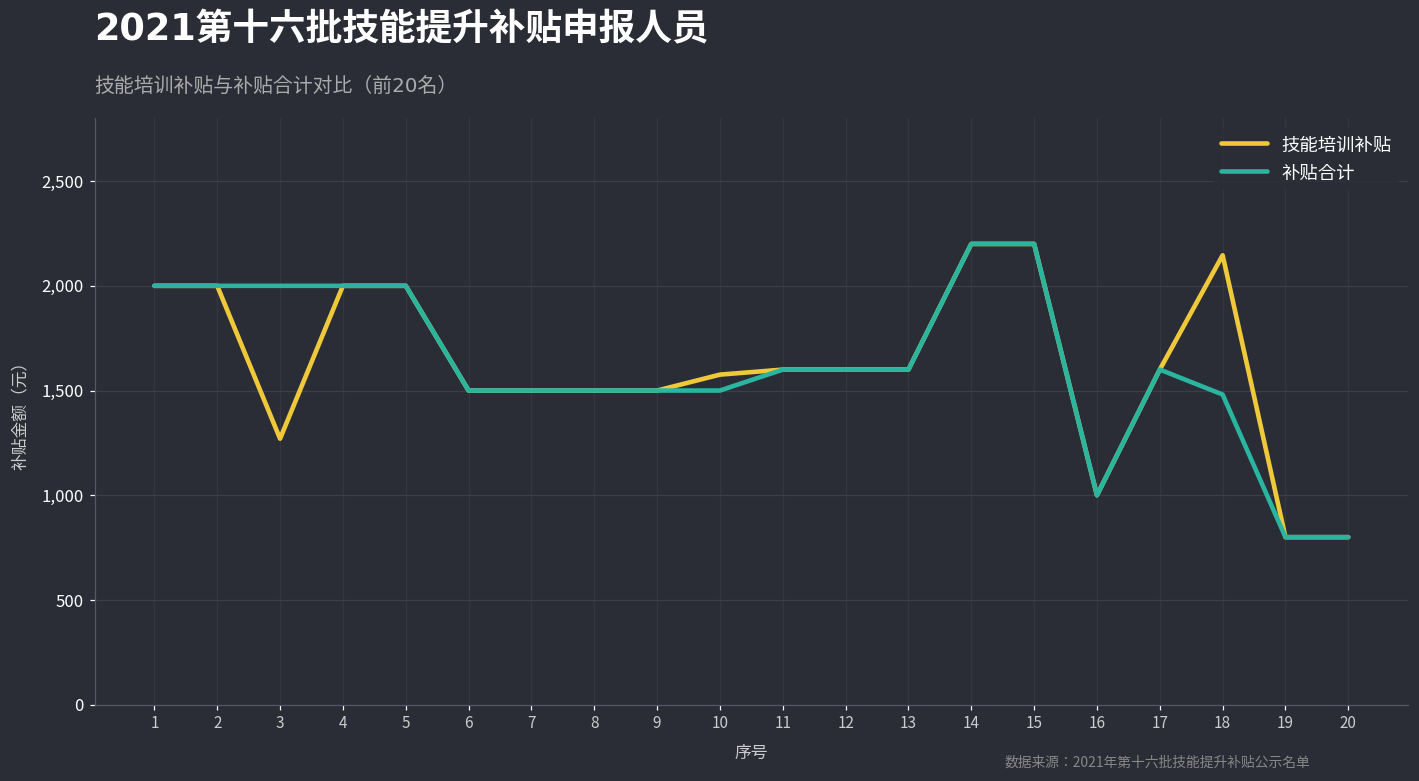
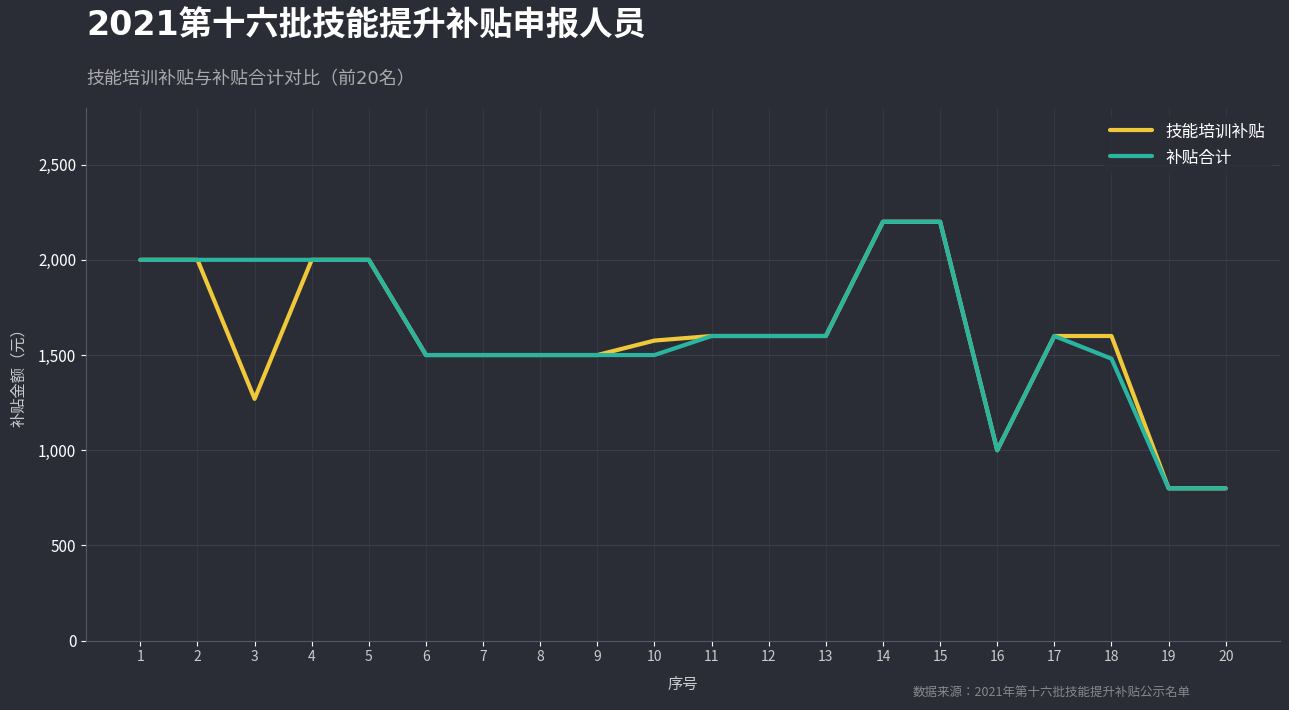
技能培训补贴, 18: 2,150 -> 1,600
